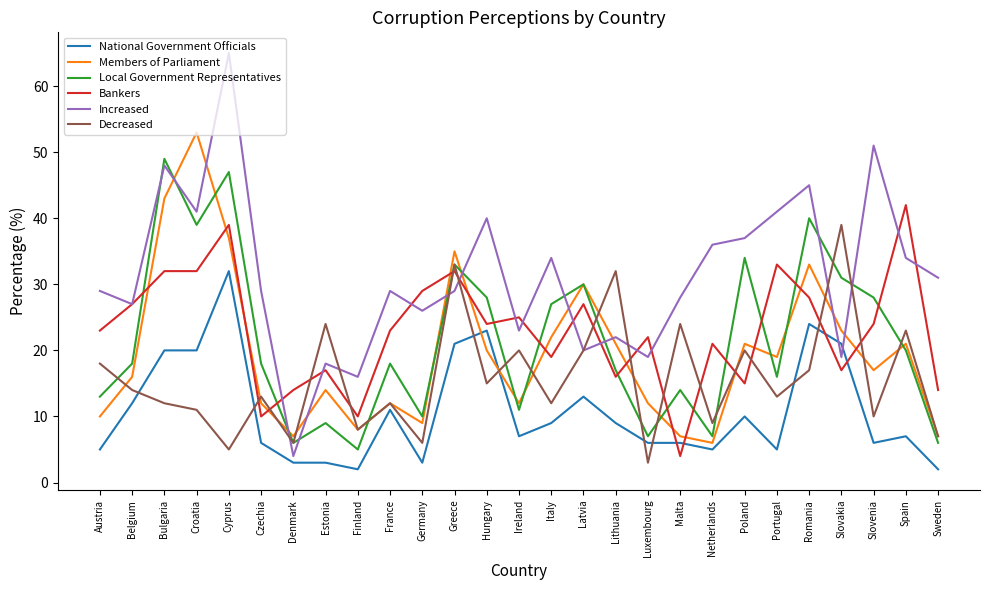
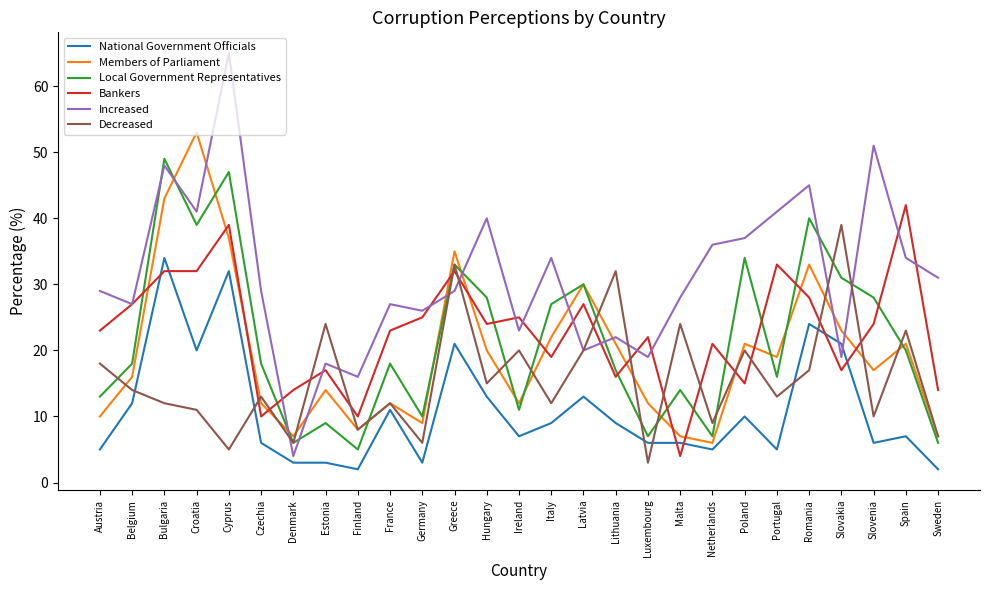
National Government Officials, Bulgaria: 20 -> 34
Increased, France: 29 -> 27
Bankers, Germany: 29 -> 25
National Government Officials, Hungary: 23 -> 13
